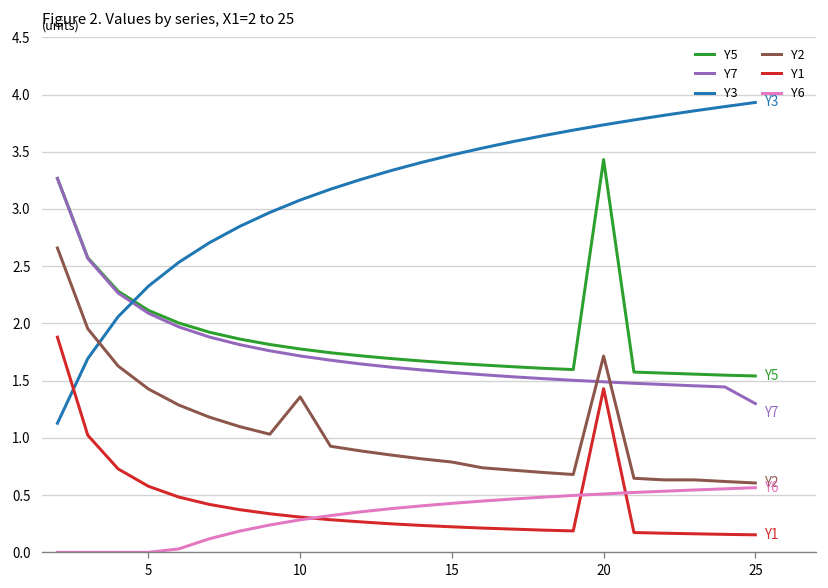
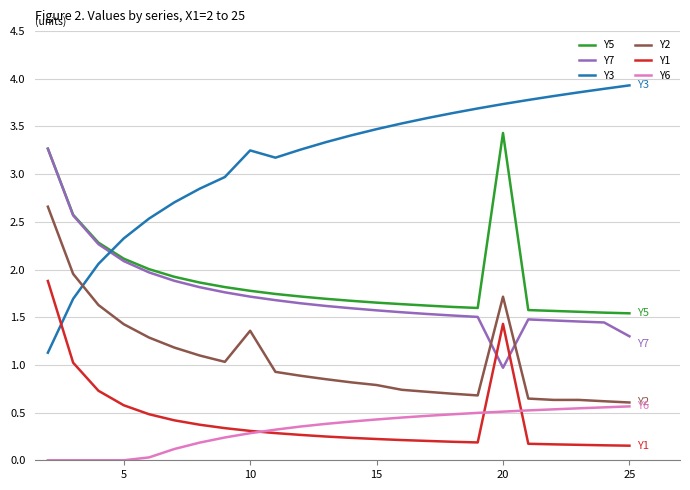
Y3, 10: 3.1 -> 3.2
Y7, 20: 1.5 -> 1.0
